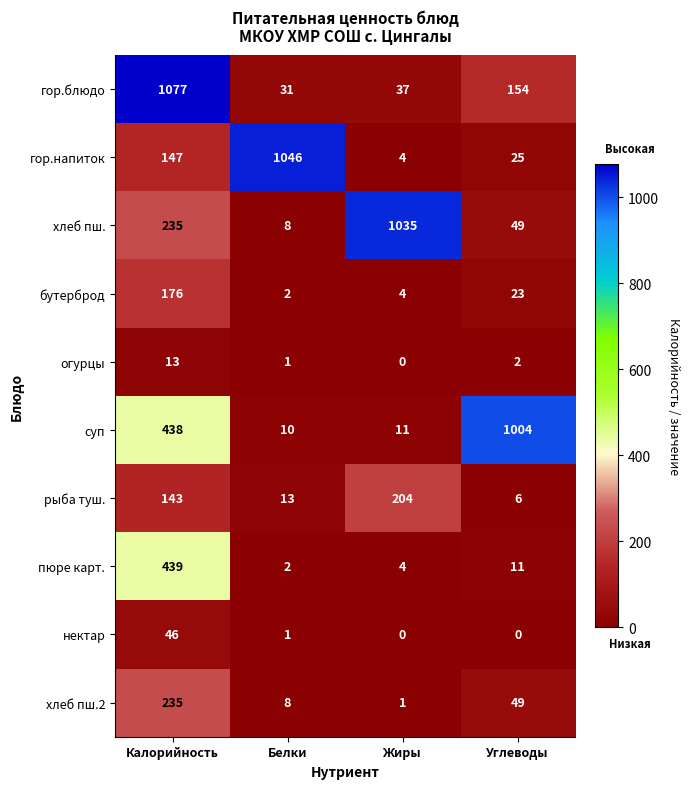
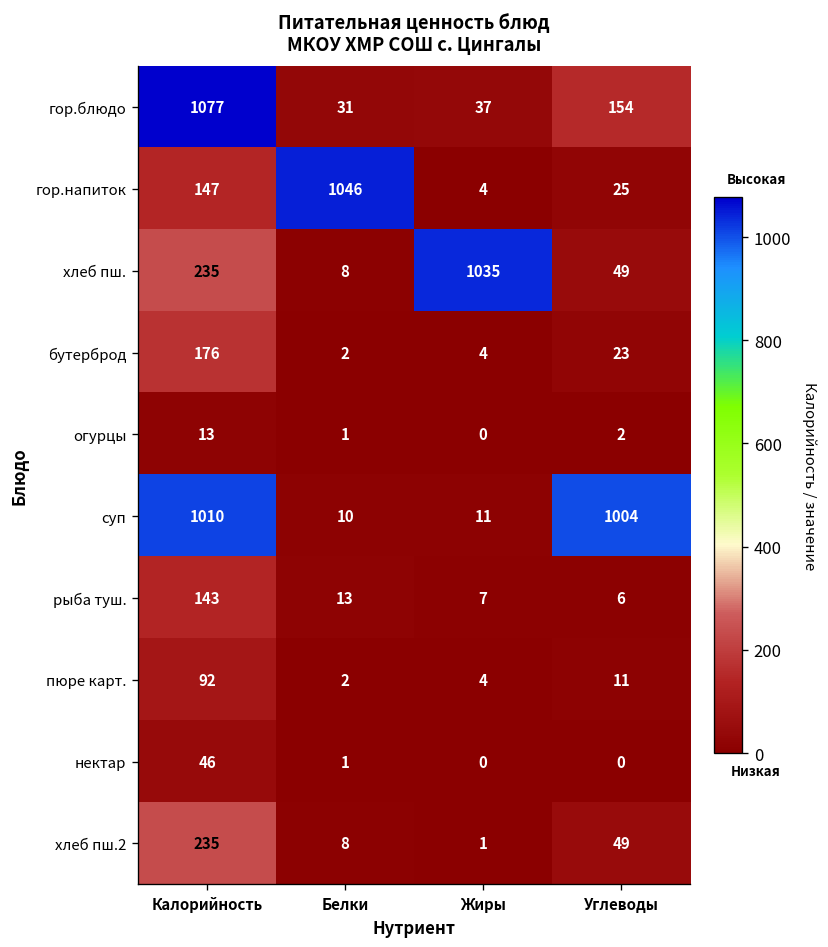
суп, Калорийность: 438 -> 1010
рыба туш., Жиры: 204 -> 7
пюре карт., Калорийность: 439 -> 92
